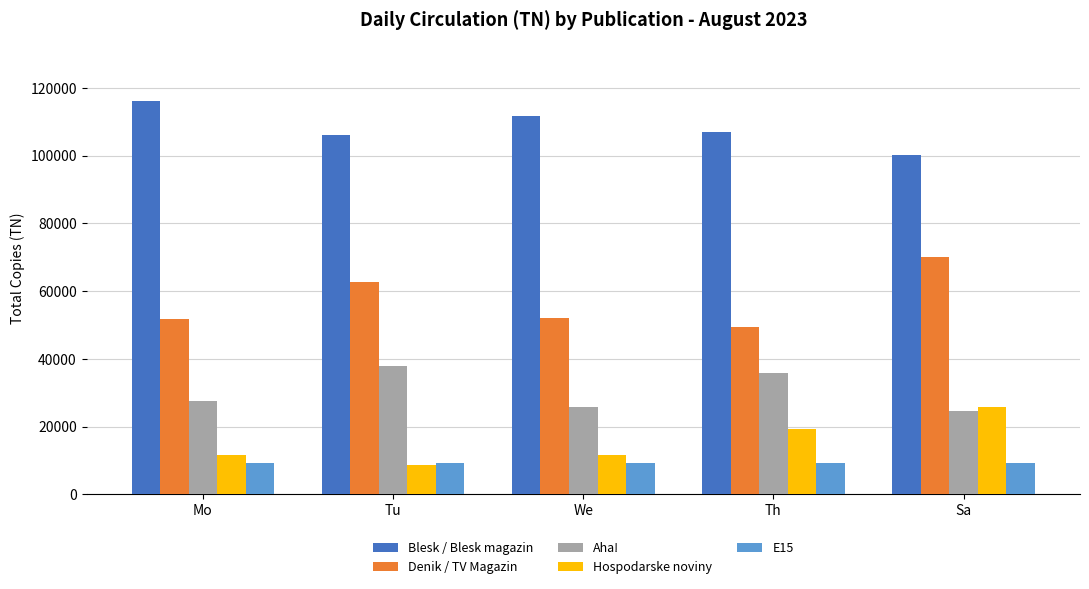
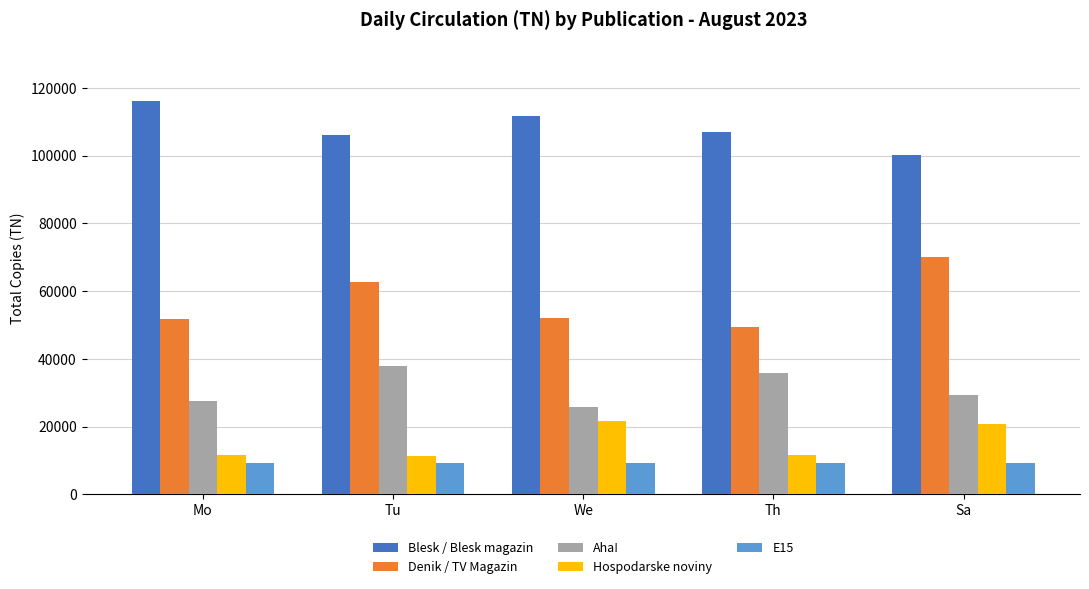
Hospodarske noviny, Tu: 9000 -> 11000
Hospodarske noviny, We: 12000 -> 22000
Hospodarske noviny, Th: 19000 -> 12000
Aha!, Sa: 25000 -> 29000
Hospodarske noviny, Sa: 26000 -> 21000
